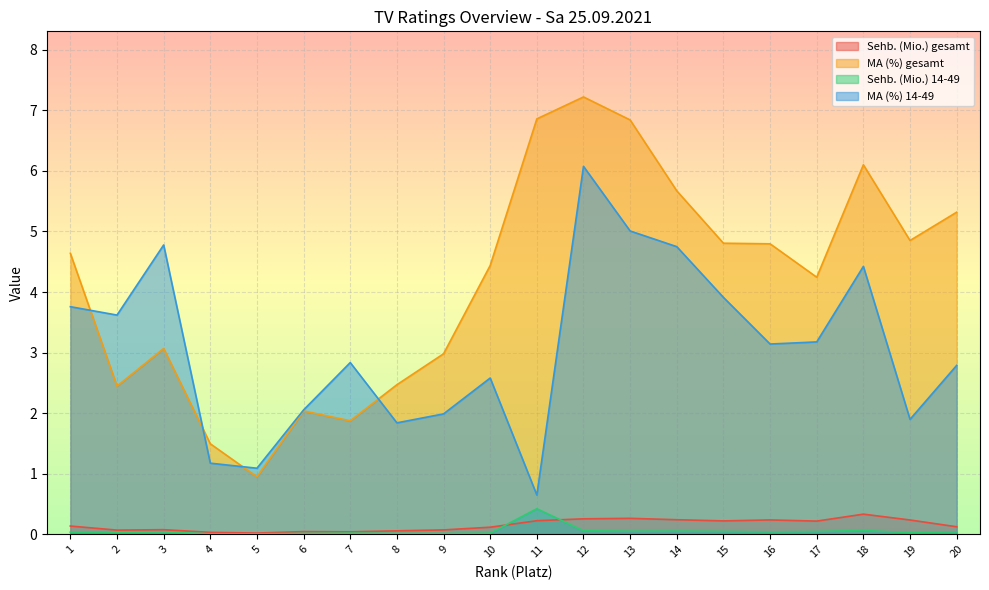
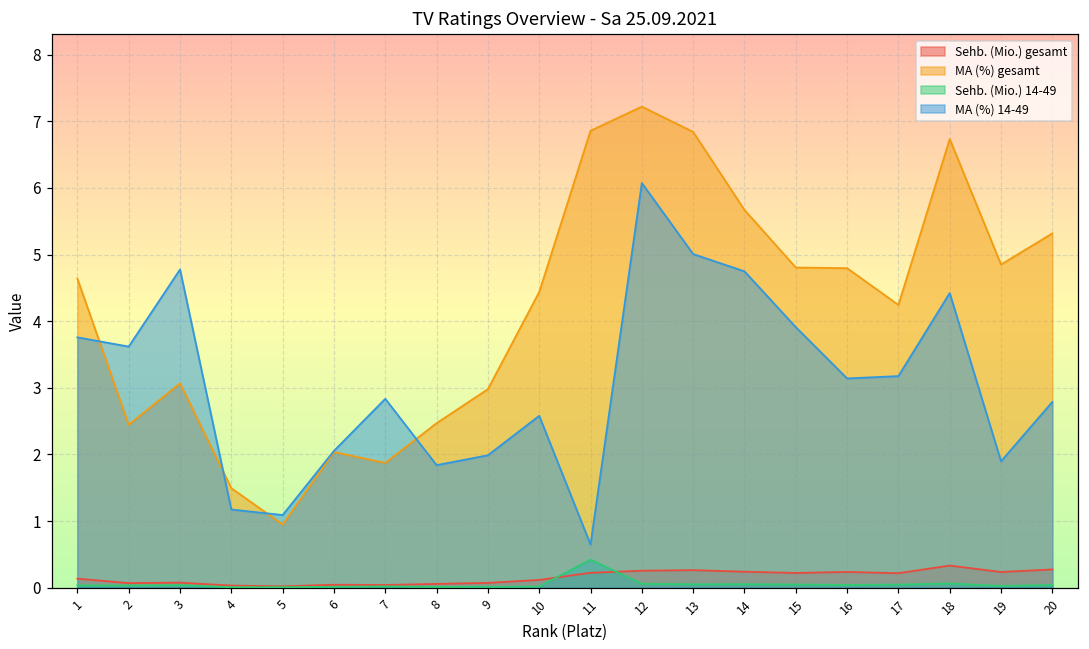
MA (%) gesamt, 18: 6.1 -> 6.7
Sehb. (Mio.) gesamt, 20: 0.1 -> 0.3
